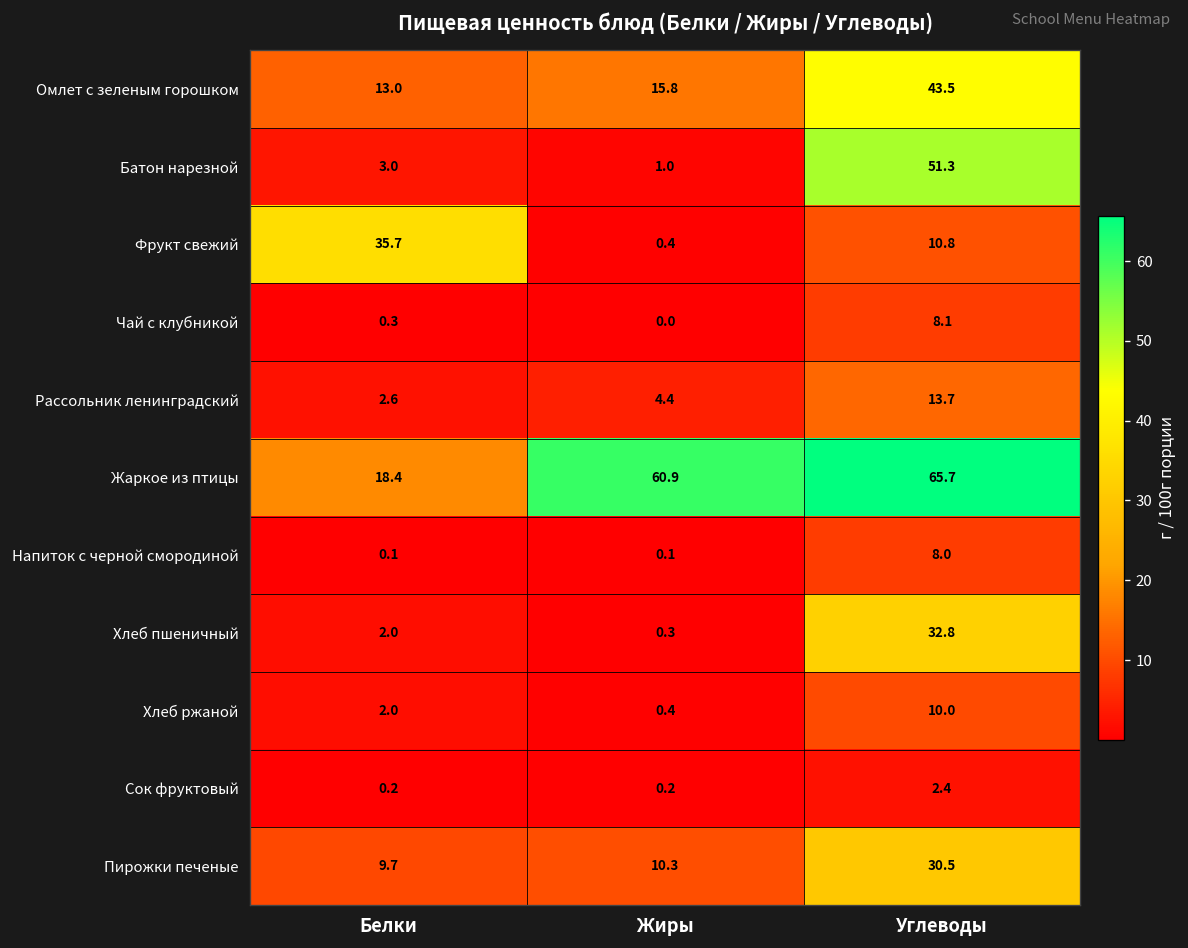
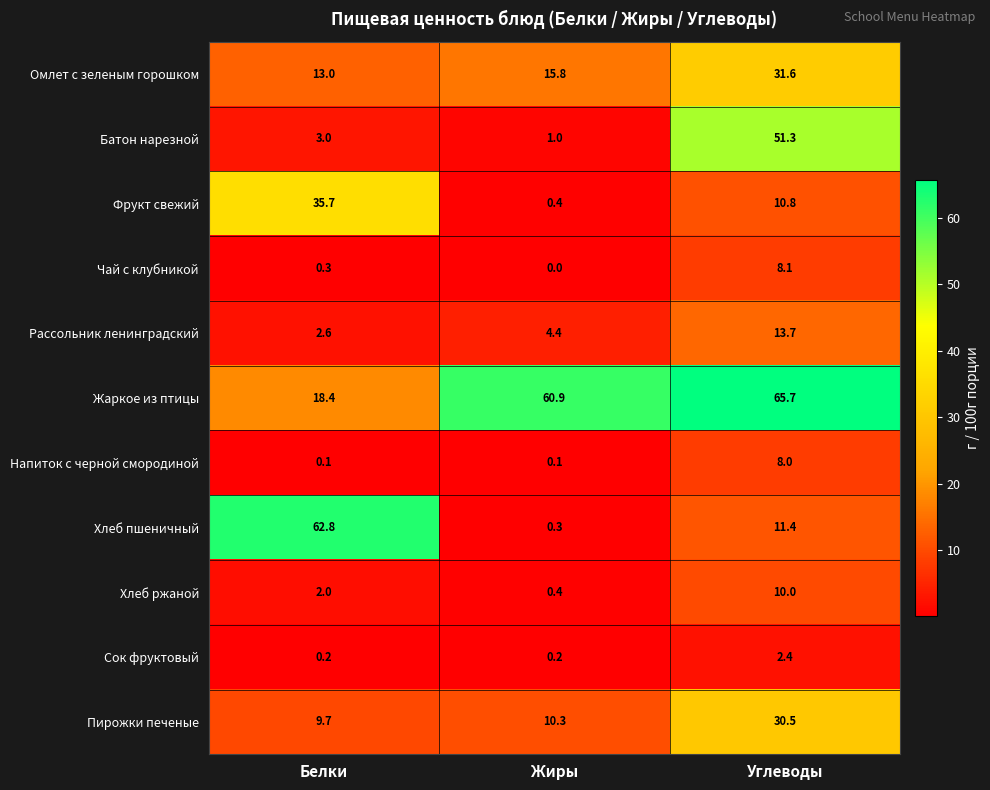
Омлет с зеленым горошком, Углеводы: 43.5 -> 31.6
Хлеб пшеничный, Белки: 2.0 -> 62.8
Хлеб пшеничный, Углеводы: 32.8 -> 11.4
